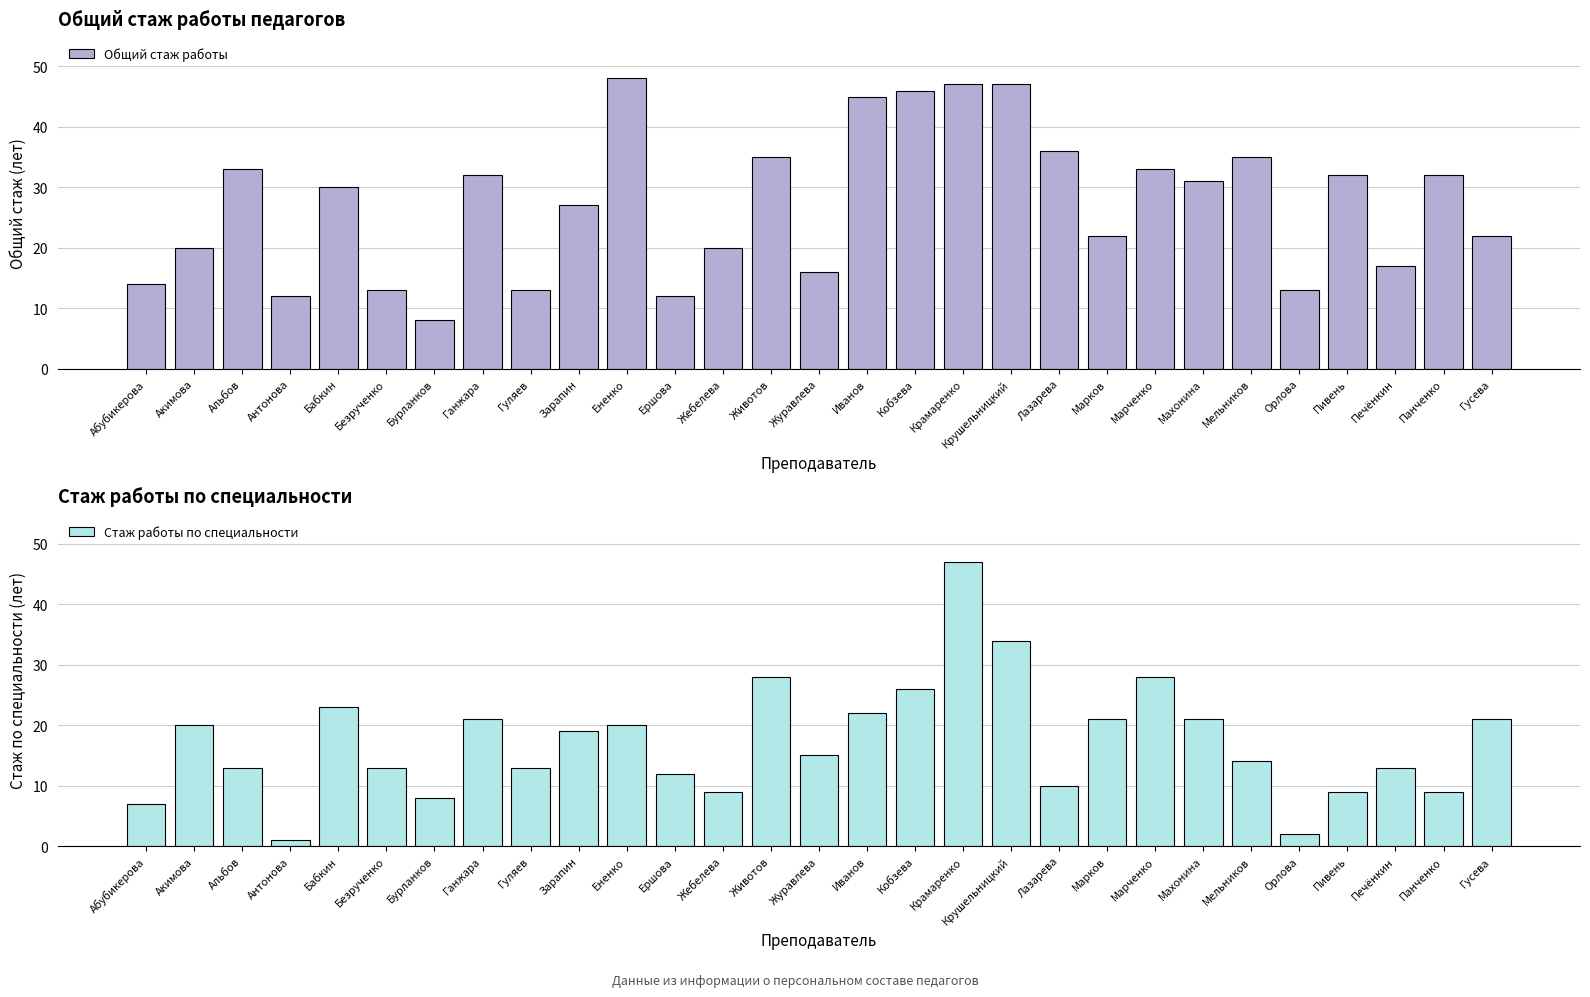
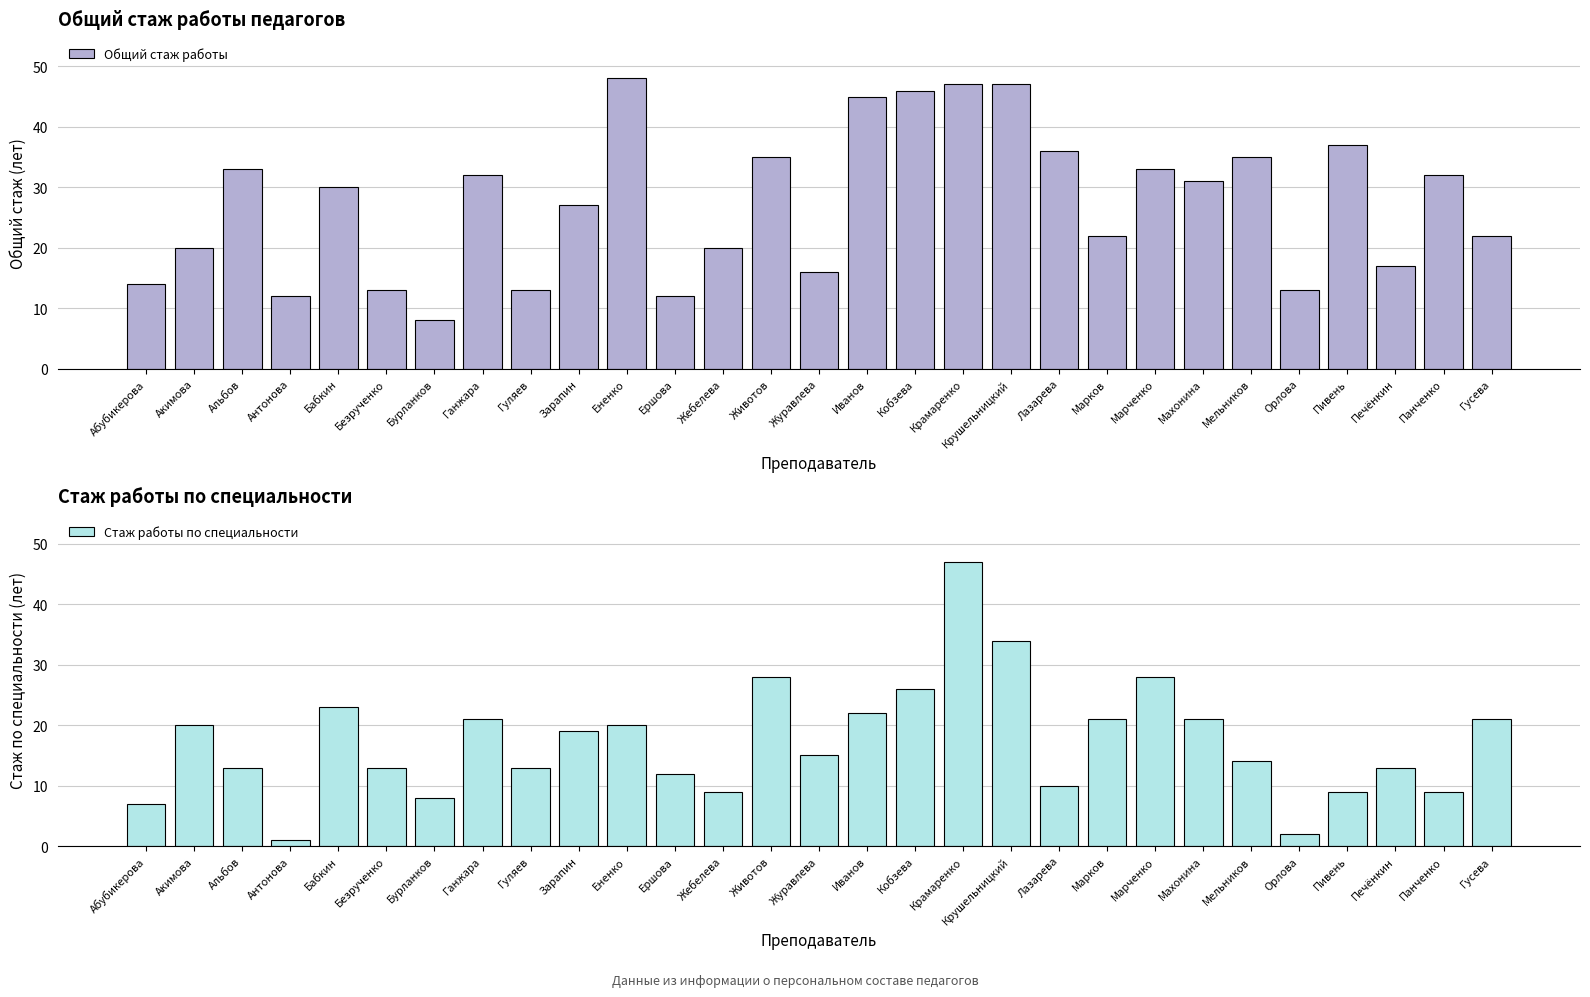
Общий стаж работы педагогов, Пивень: 32 -> 37
